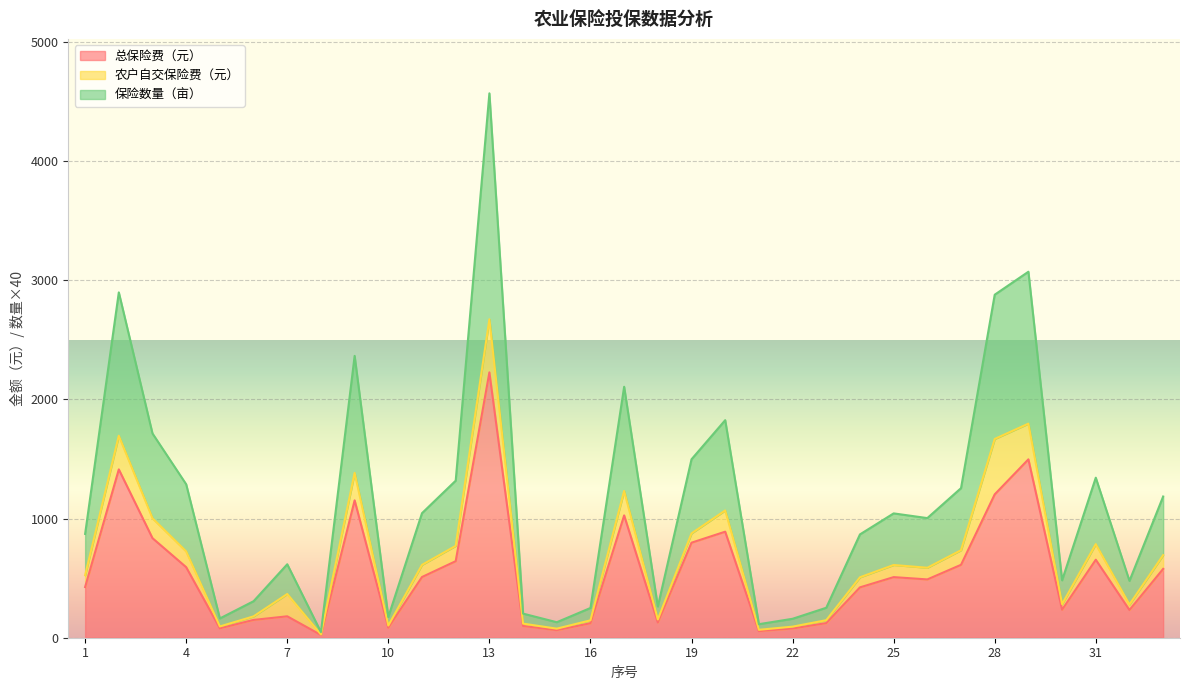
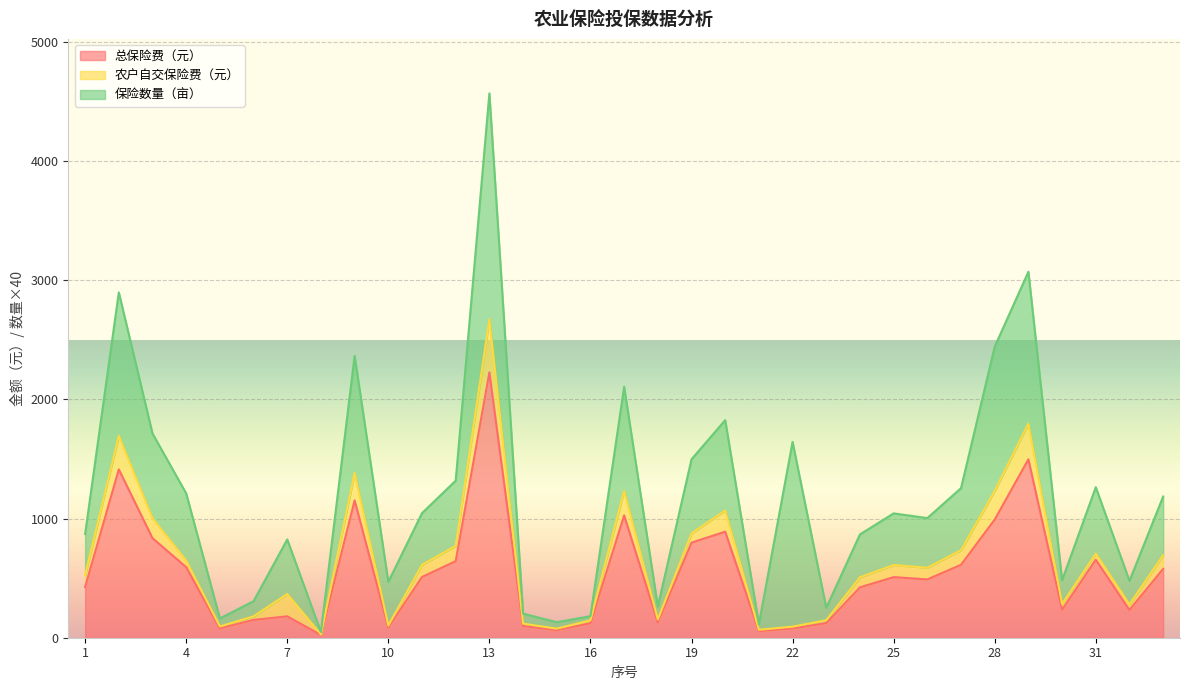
农户自交保险费（元）, 4: 130 -> 60
保险数量（亩）, 7: 250 -> 460
保险数量（亩）, 10: 70 -> 370
保险数量（亩）, 16: 100 -> 40
保险数量（亩）, 22: 70 -> 1550
总保险费（元）, 28: 1200 -> 990
农户自交保险费（元）, 28: 470 -> 240
农户自交保险费（元）, 31: 130 -> 50
